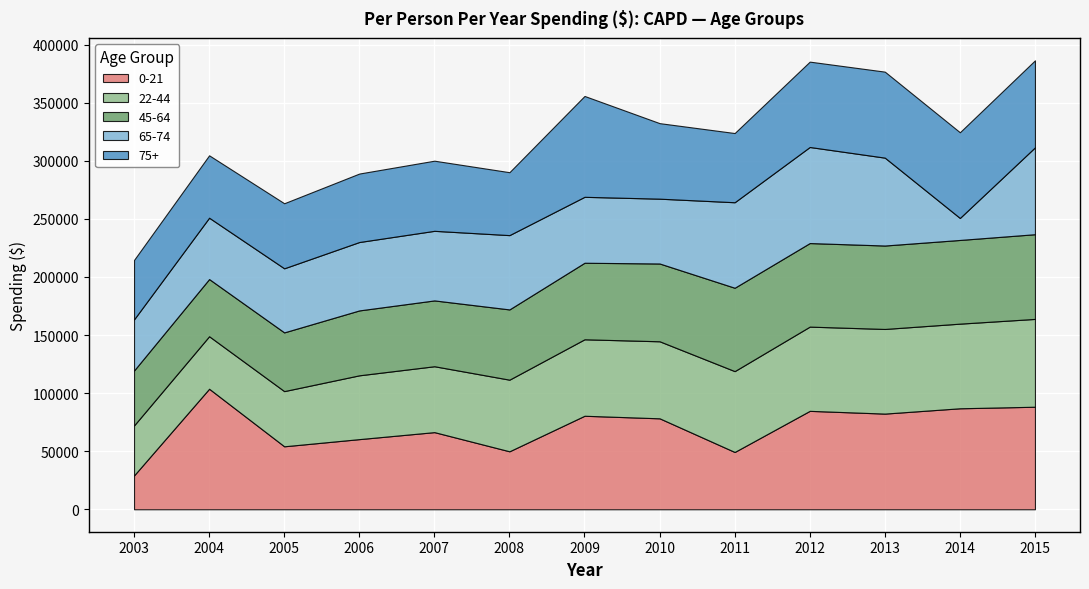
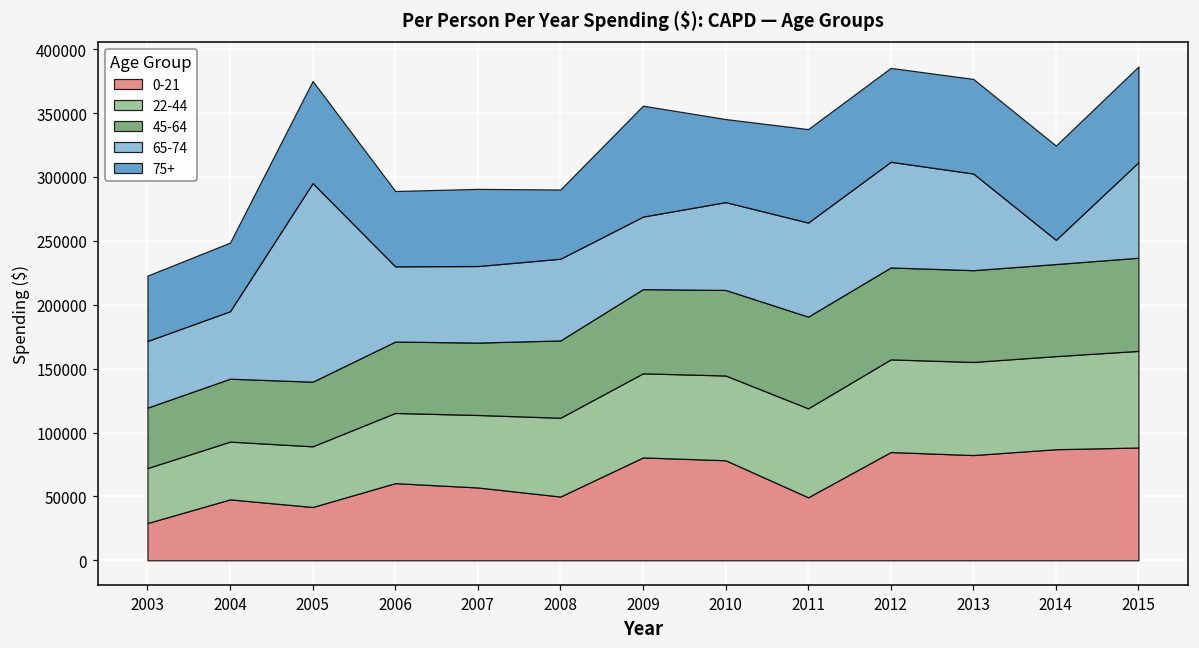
65-74, 2003: 44000 -> 52000
0-21, 2004: 104000 -> 48000
0-21, 2005: 54000 -> 42000
65-74, 2005: 55000 -> 155000
75+, 2005: 56000 -> 80000
0-21, 2007: 66000 -> 57000
65-74, 2010: 56000 -> 69000
75+, 2011: 60000 -> 73000
